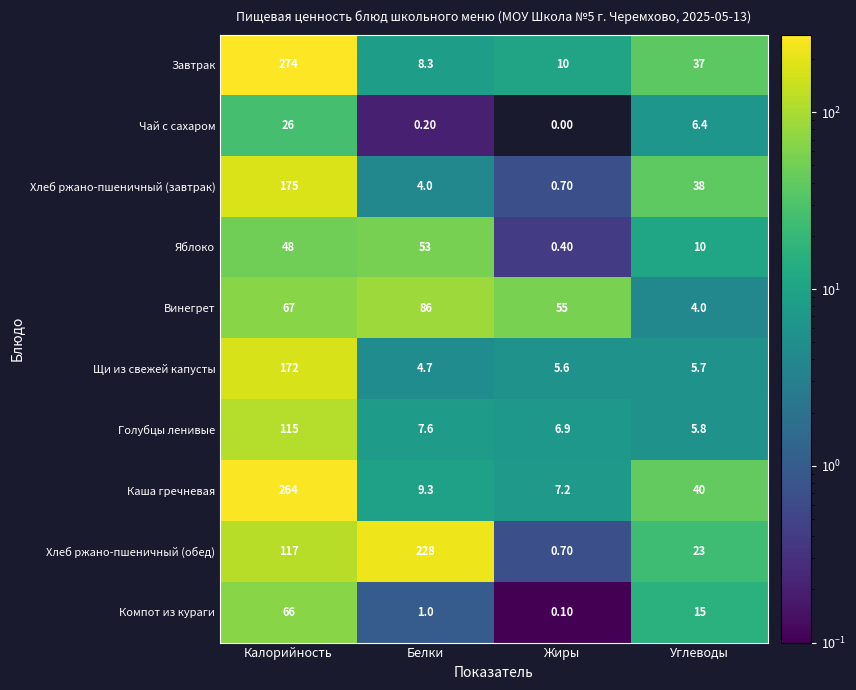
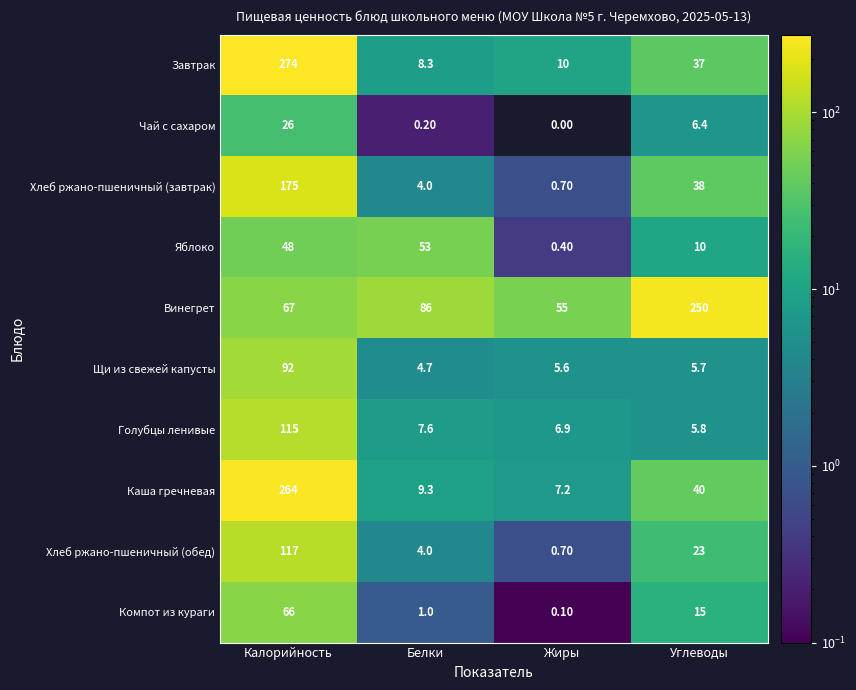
Винегрет, Углеводы: 4.0 -> 250
Щи из свежей капусты, Калорийность: 172 -> 92
Хлеб ржано-пшеничный (обед), Белки: 228 -> 4.0
